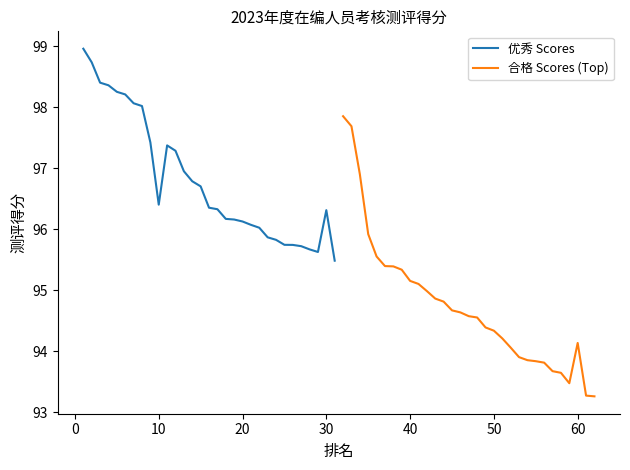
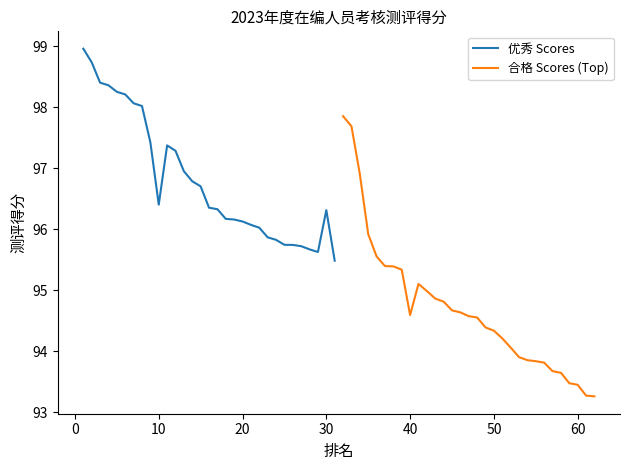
合格 Scores (Top), 40: 95.2 -> 94.6
合格 Scores (Top), 60: 94.1 -> 93.4
